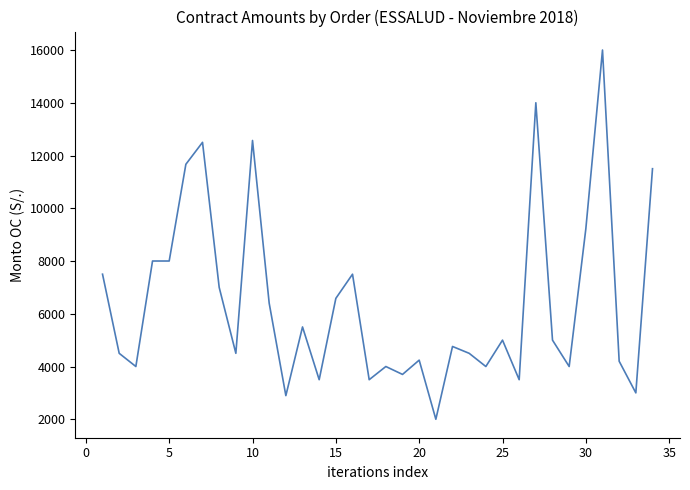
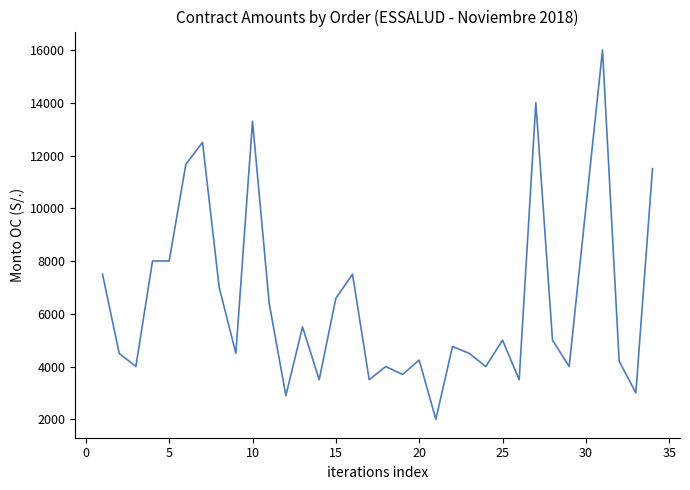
10: 12600 -> 13300
30: 9200 -> 10000
